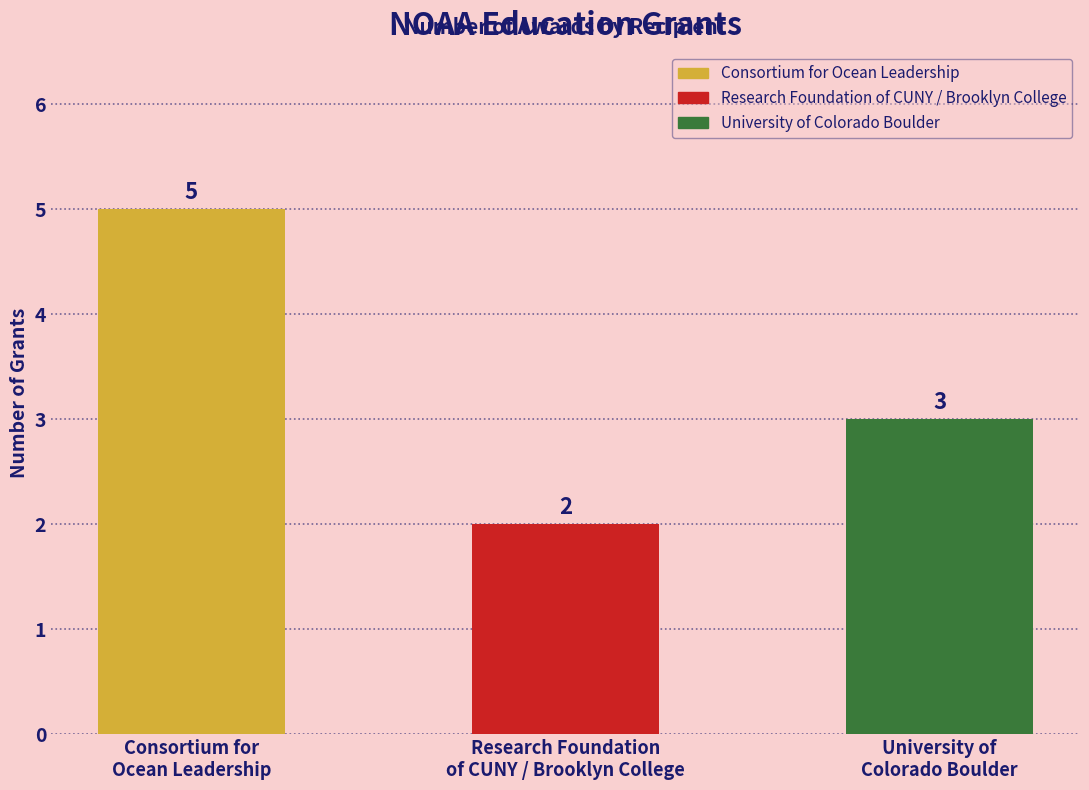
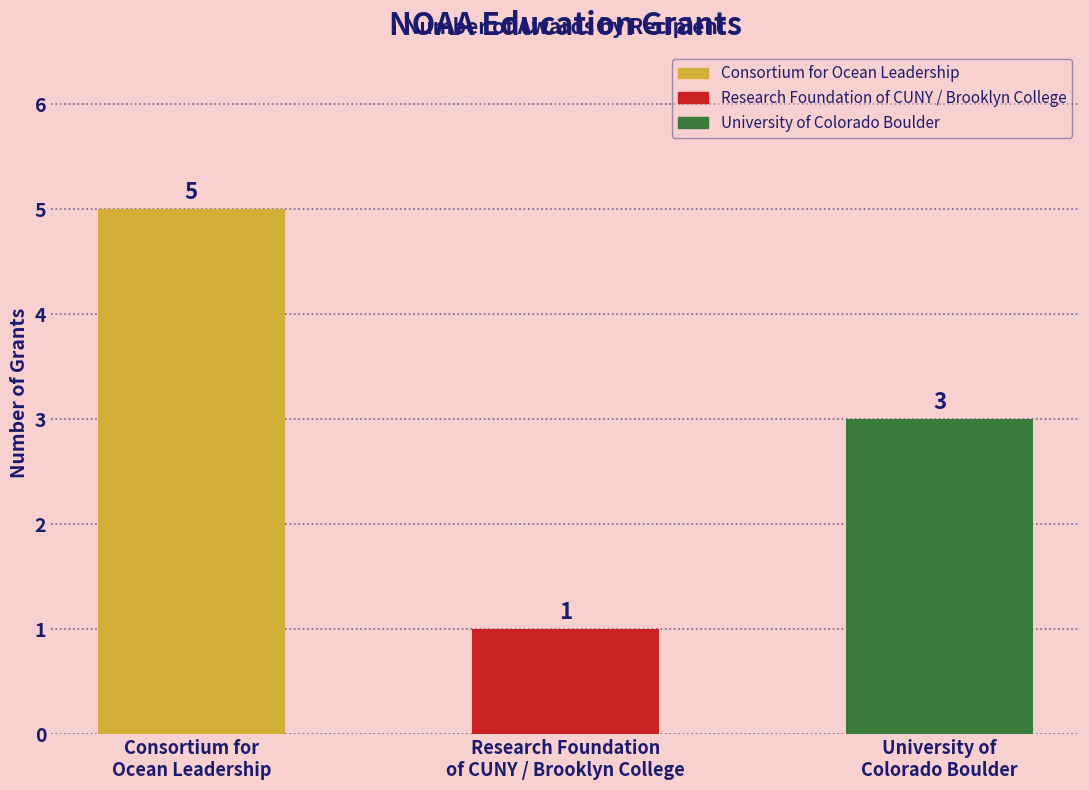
Research Foundation of CUNY / Brooklyn College: 2 -> 1
